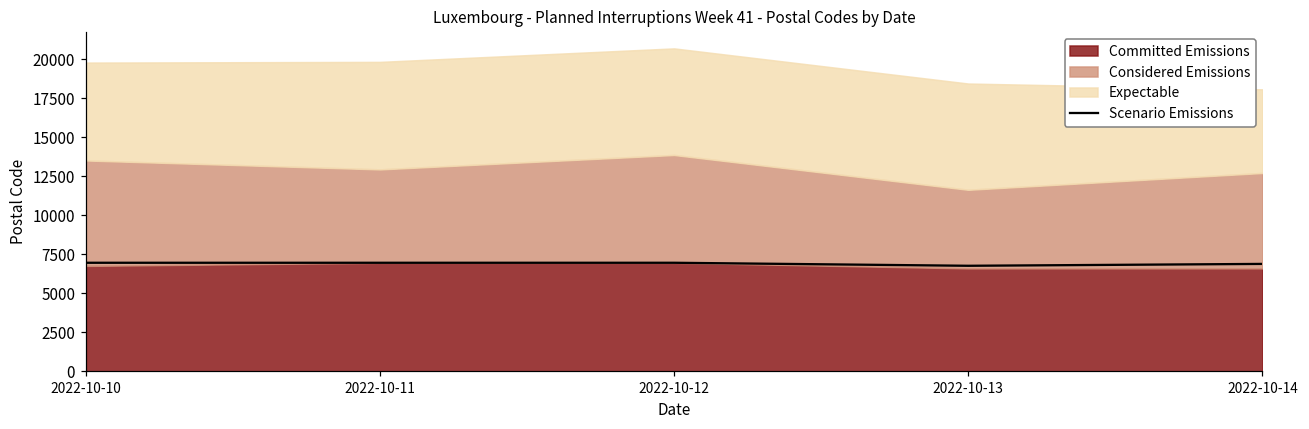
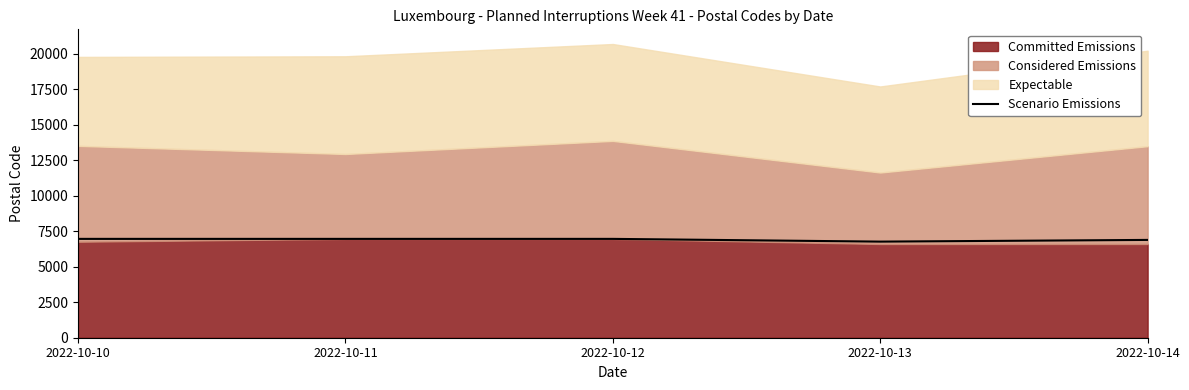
Expectable, 2022-10-13: 6800 -> 6100
Considered Emissions, 2022-10-14: 6100 -> 6900
Expectable, 2022-10-14: 5400 -> 6700
